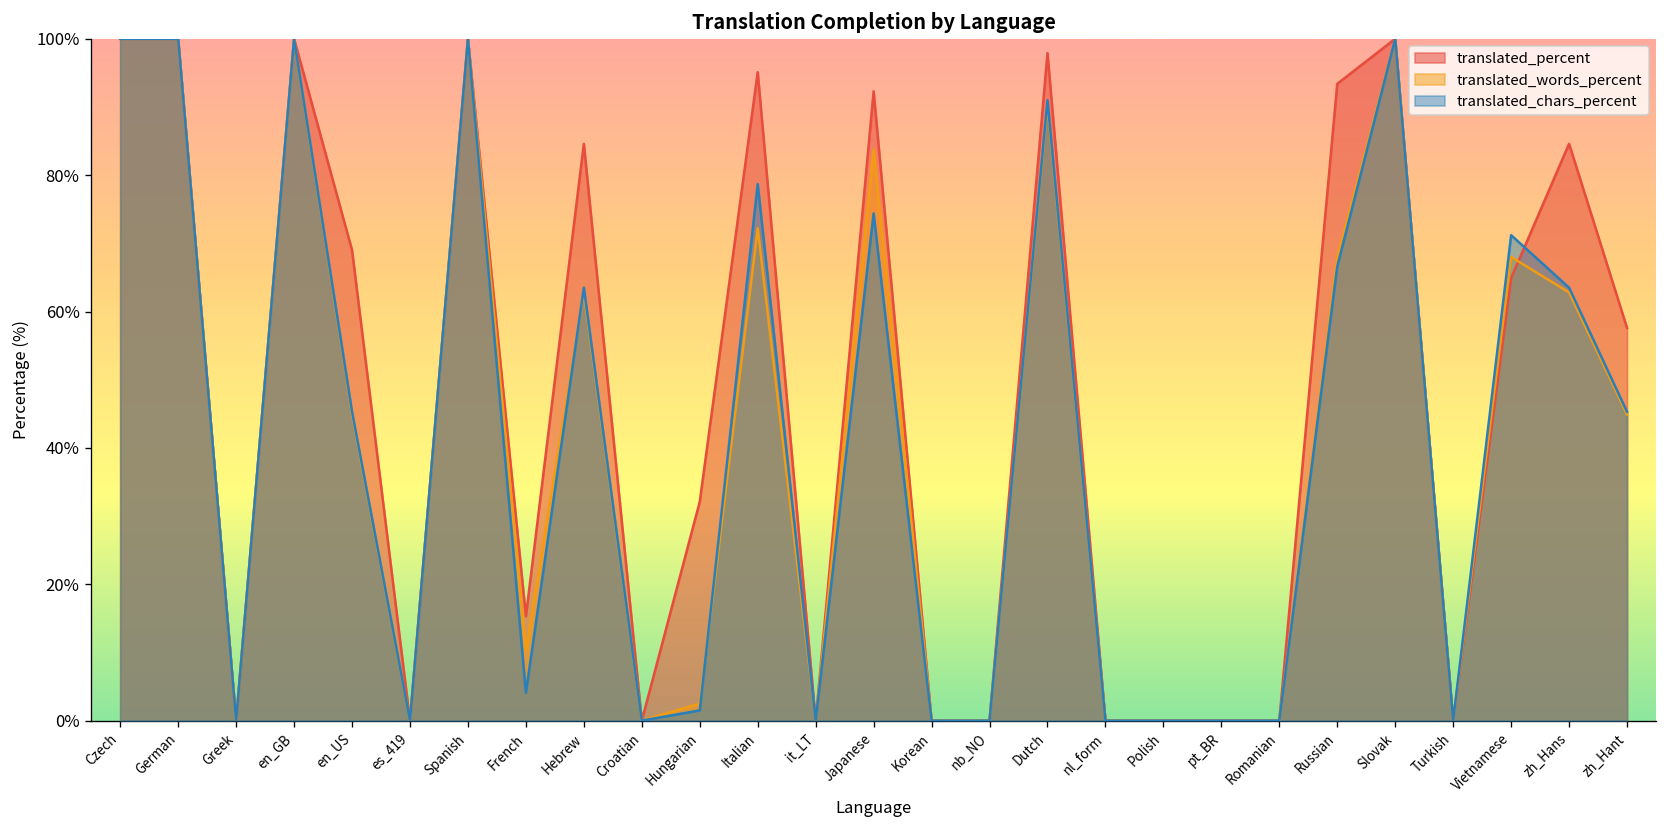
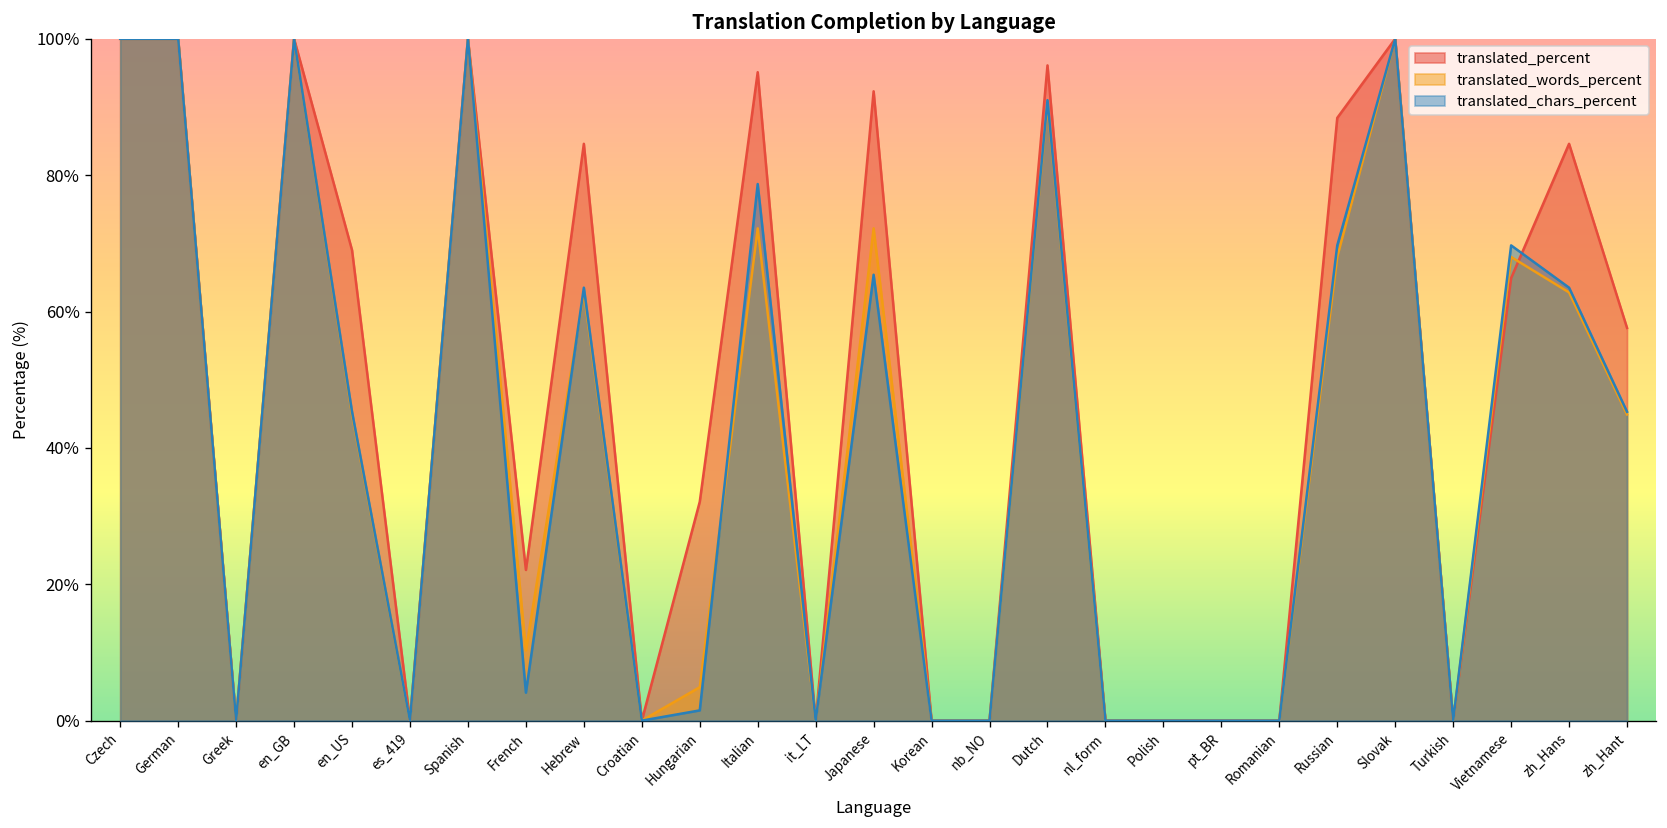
translated_percent, French: 15% -> 22%
translated_words_percent, Hungarian: 3% -> 5%
translated_words_percent, Japanese: 84% -> 72%
translated_chars_percent, Japanese: 74% -> 65%
translated_percent, Dutch: 98% -> 96%
translated_percent, Russian: 93% -> 88%
translated_chars_percent, Russian: 67% -> 70%
translated_chars_percent, Vietnamese: 71% -> 70%
